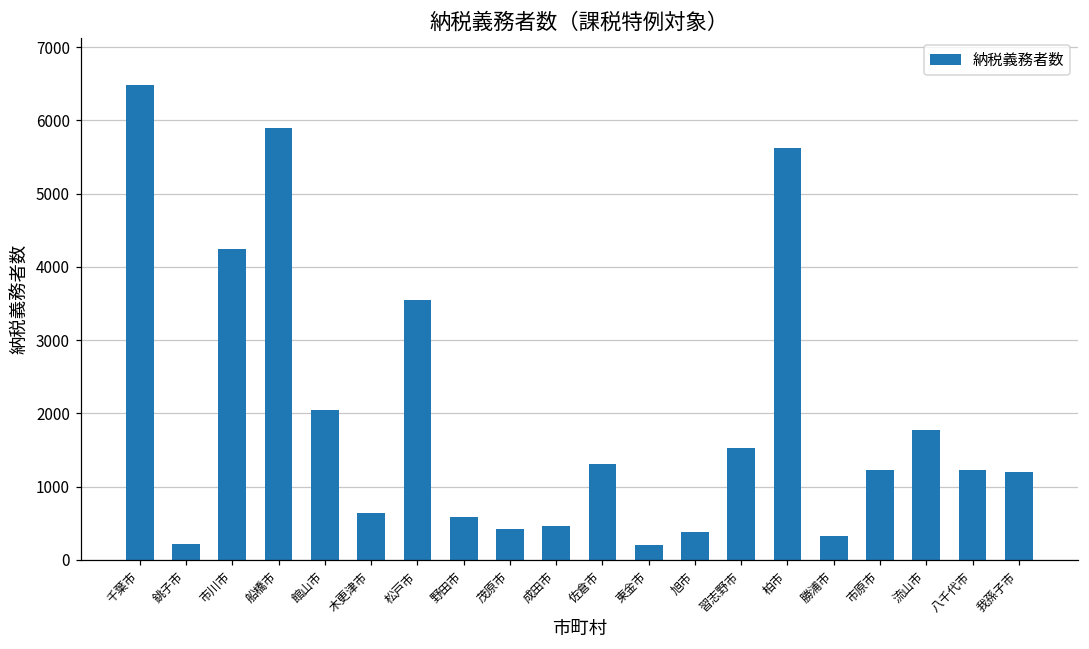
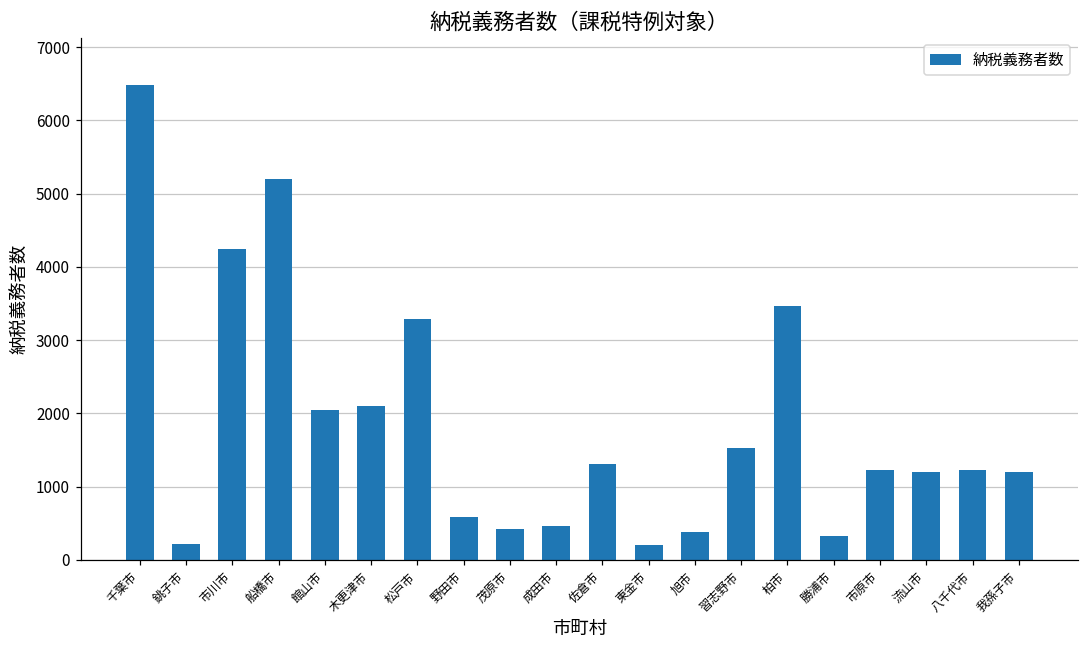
船橋市: 5900 -> 5200
木更津市: 600 -> 2100
松戸市: 3600 -> 3300
柏市: 5600 -> 3500
流山市: 1800 -> 1200
